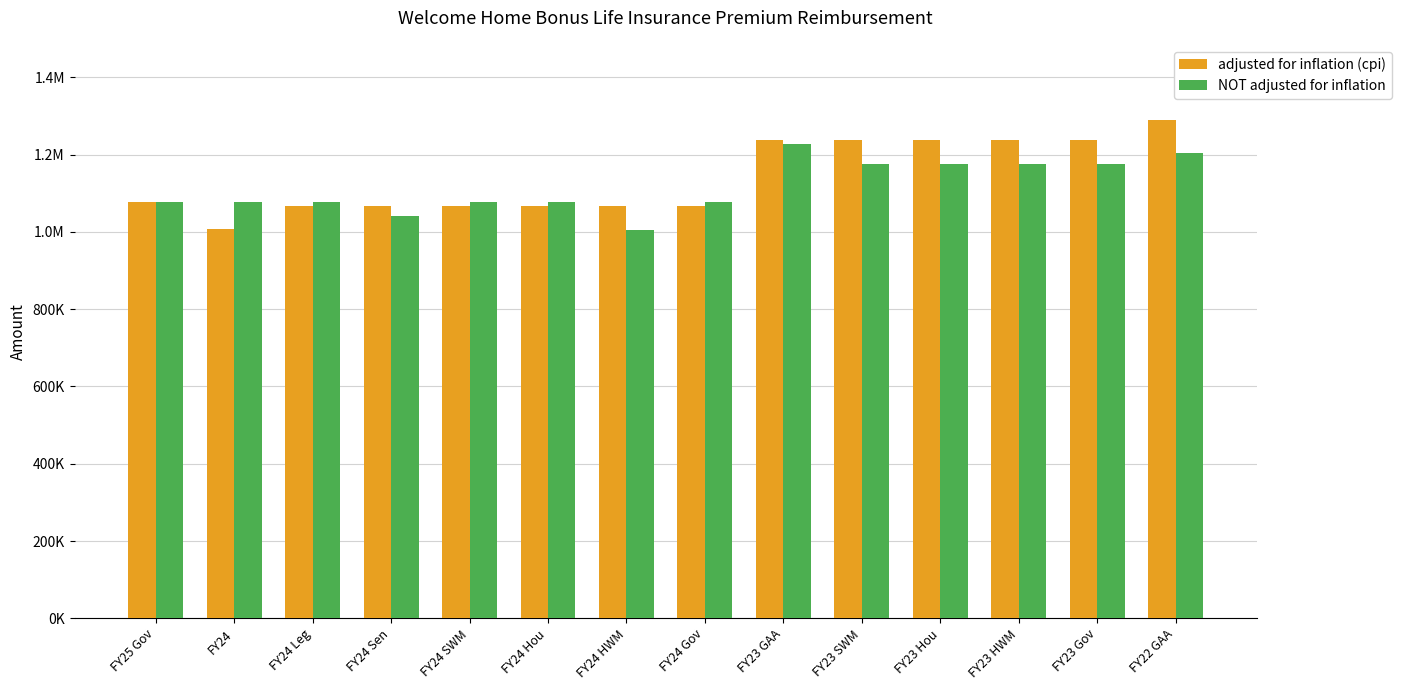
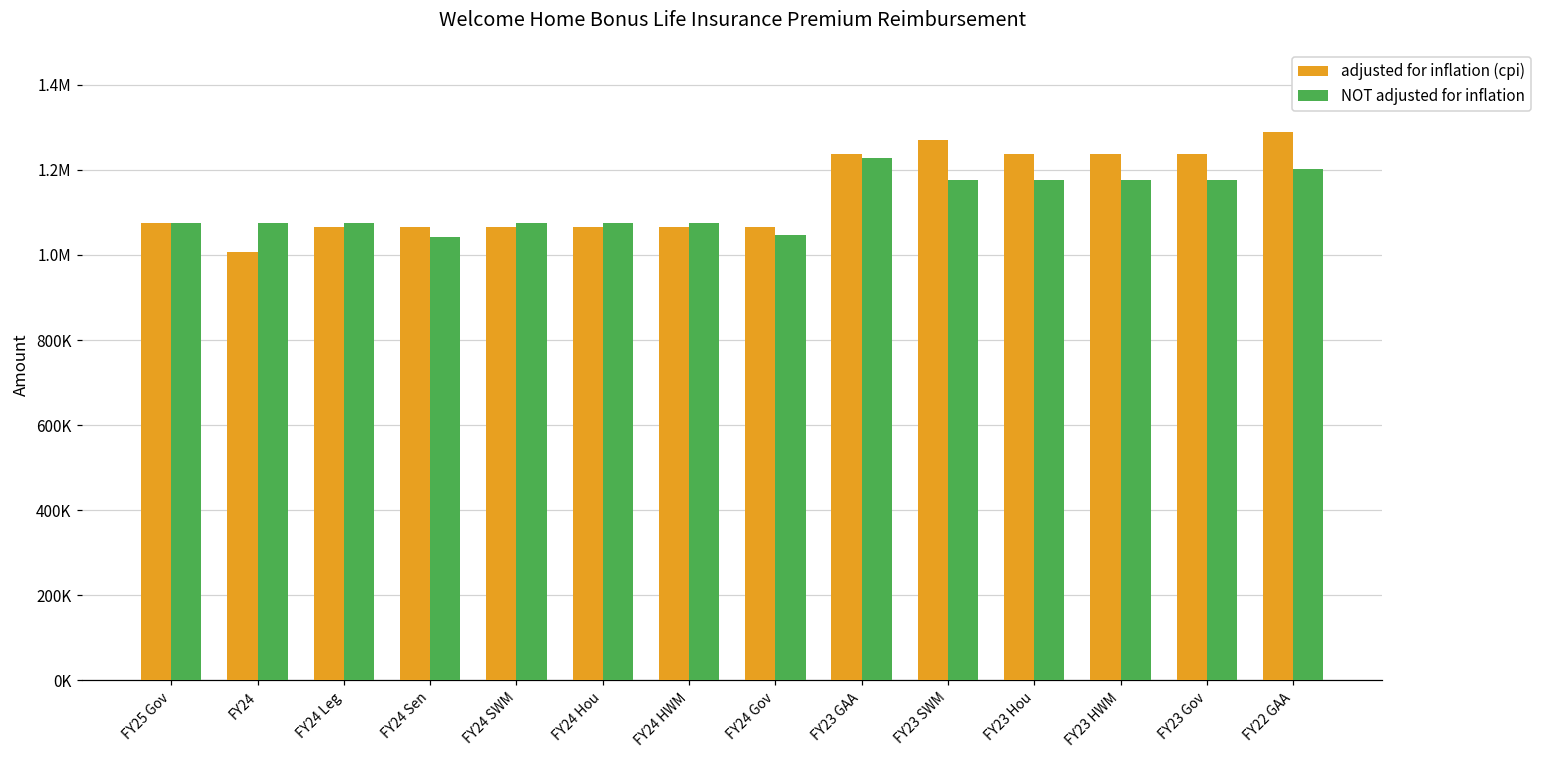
NOT adjusted for inflation, FY24 HWM: 1000000 -> 1080000
NOT adjusted for inflation, FY24 Gov: 1080000 -> 1050000
adjusted for inflation (cpi), FY23 SWM: 1240000 -> 1270000
